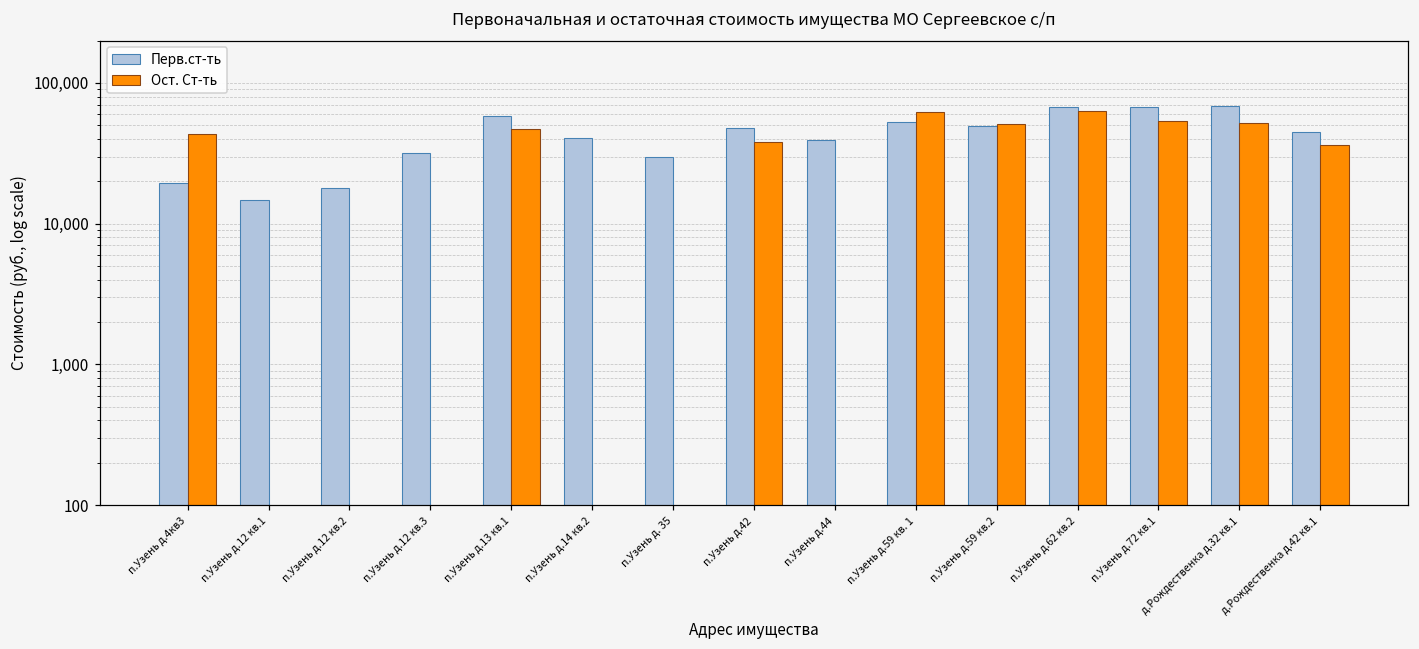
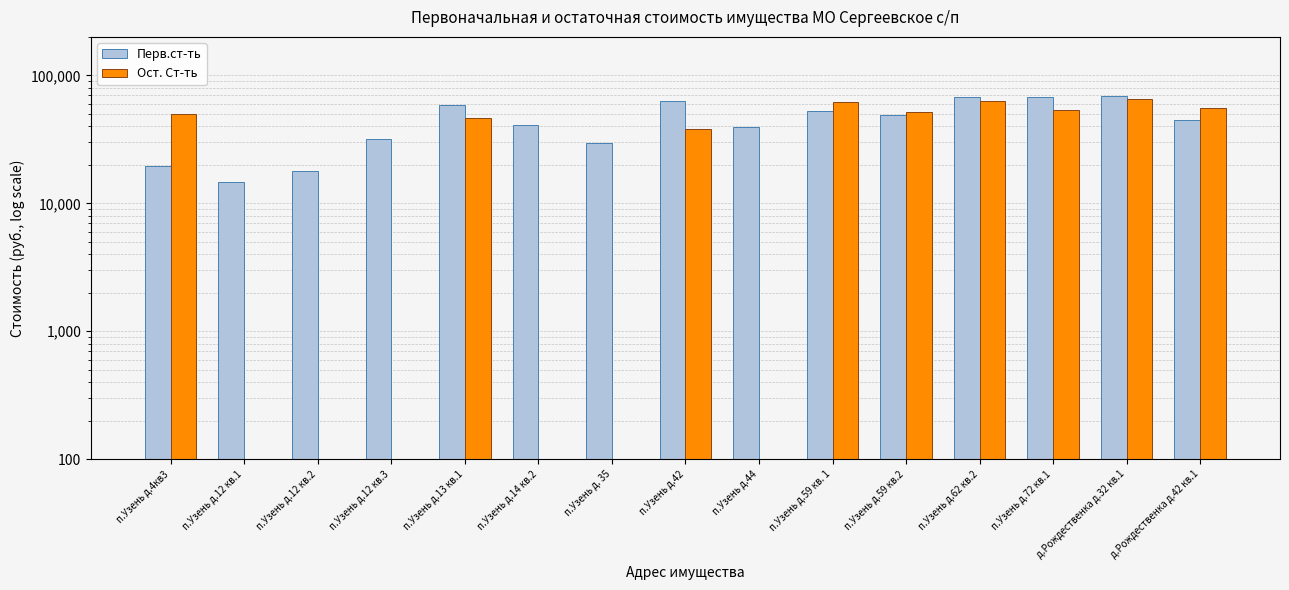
Ост. Ст-ть, п.Узень д.4кв3: 43,000 -> 50,000
Перв.ст-ть, п.Узень д.42: 48,000 -> 60,000
Ост. Ст-ть, д.Рождественка д.32 кв.1: 52,000 -> 70,000
Ост. Ст-ть, д.Рождественка д.42 кв.1: 36,000 -> 60,000
